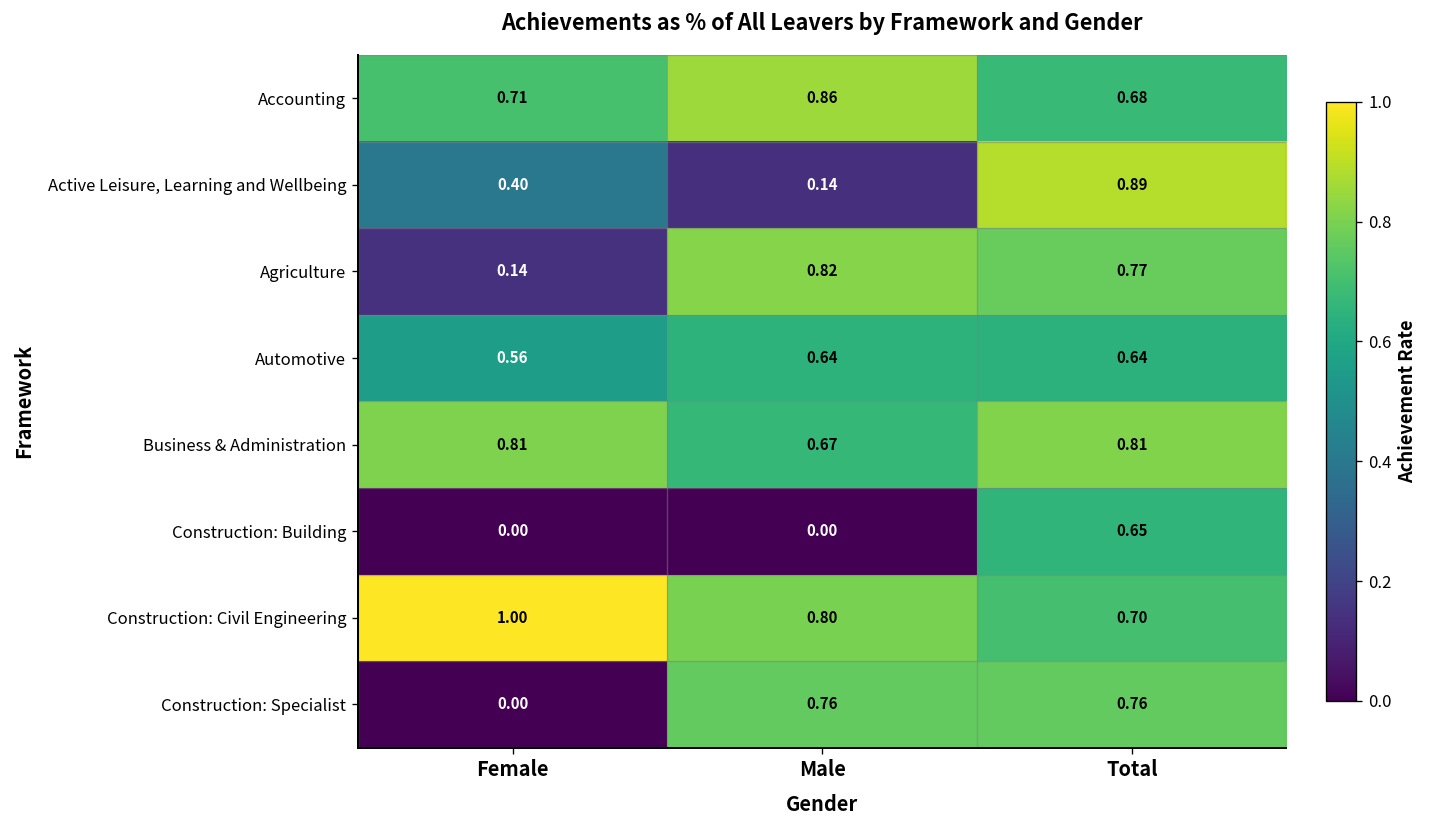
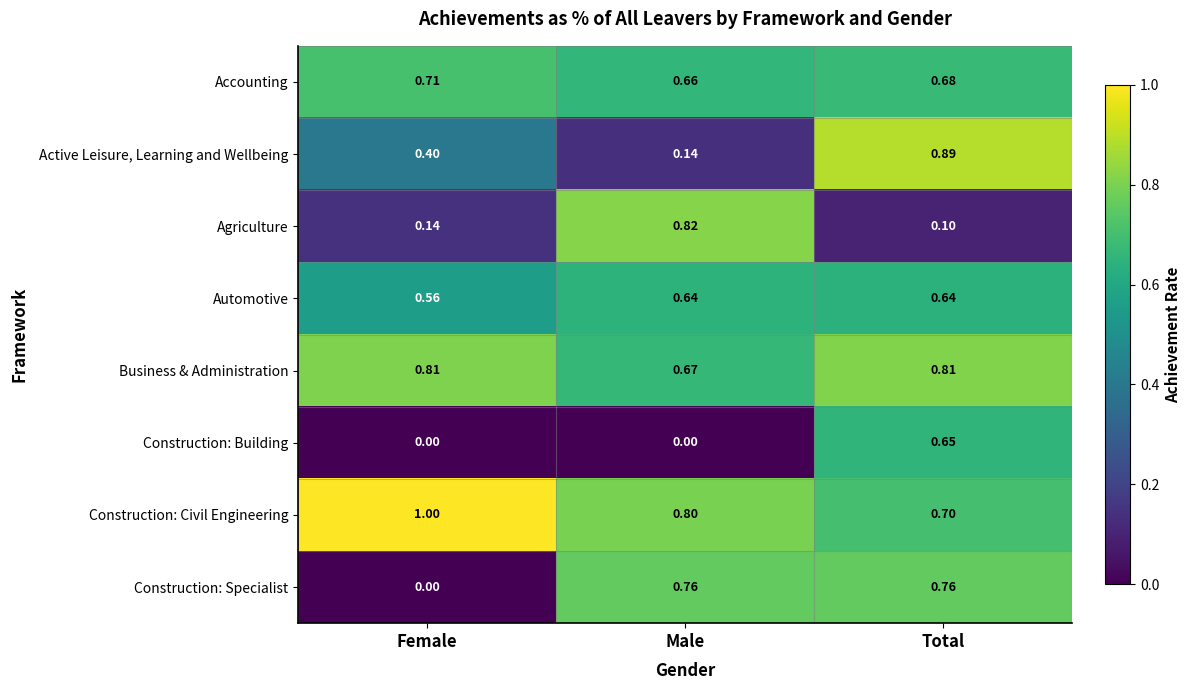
Accounting, Male: 0.86 -> 0.66
Agriculture, Total: 0.77 -> 0.10
